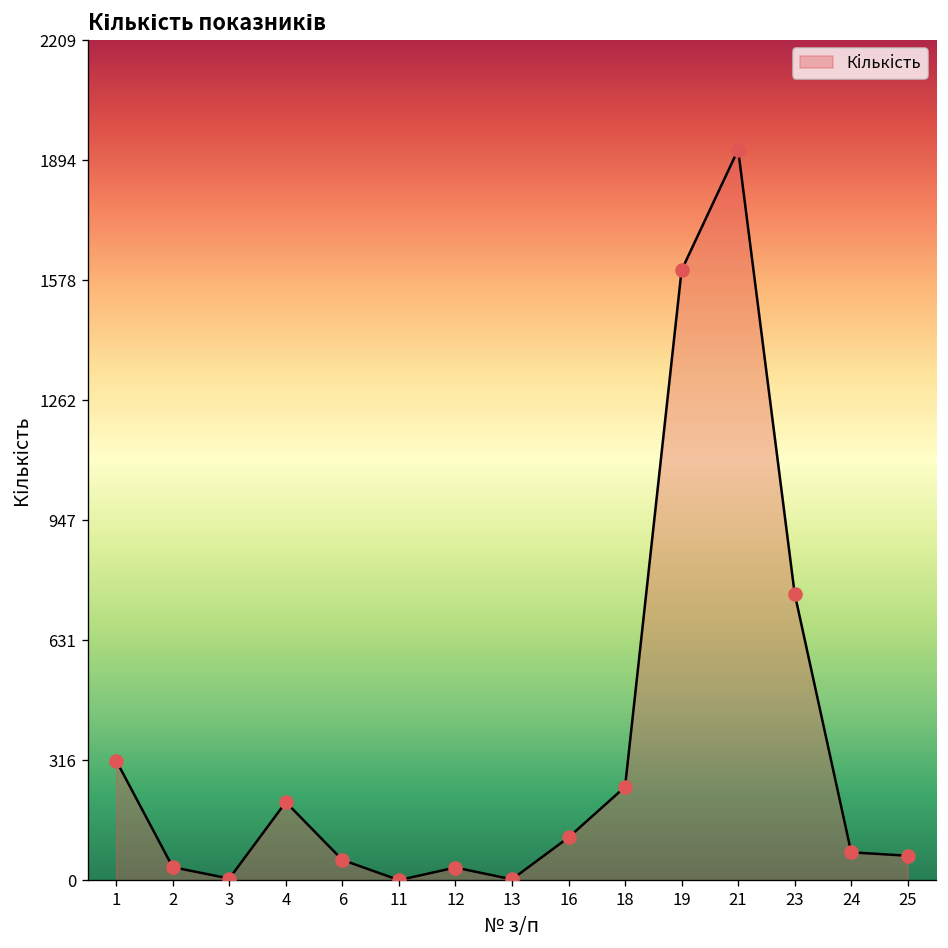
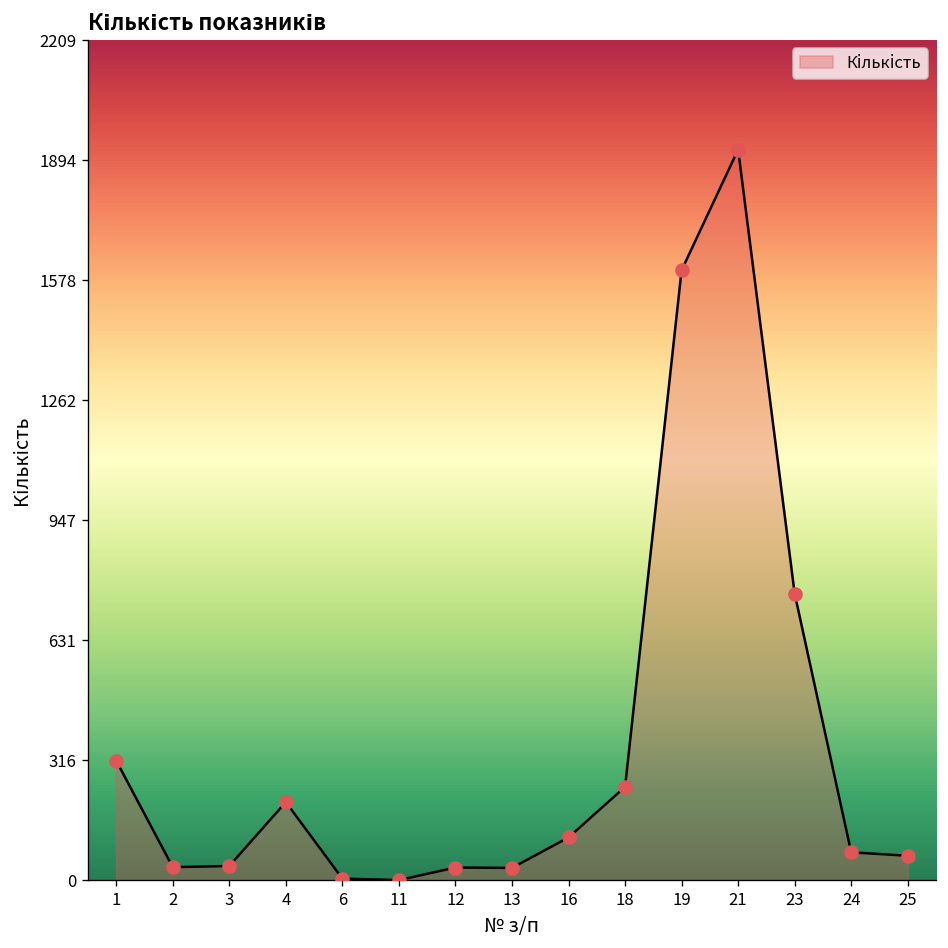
3: 10 -> 40
6: 50 -> 10
13: 0 -> 30
